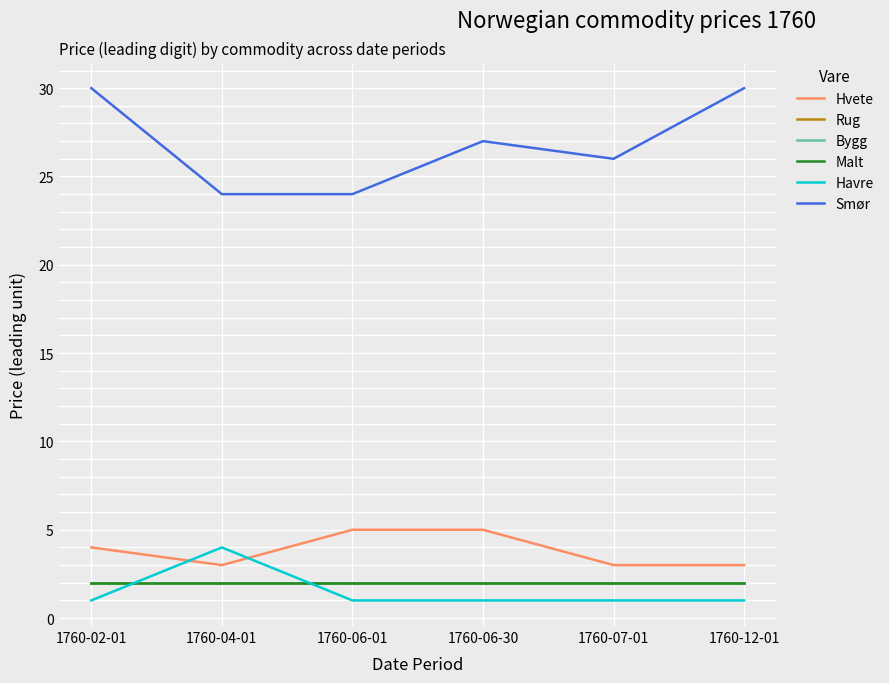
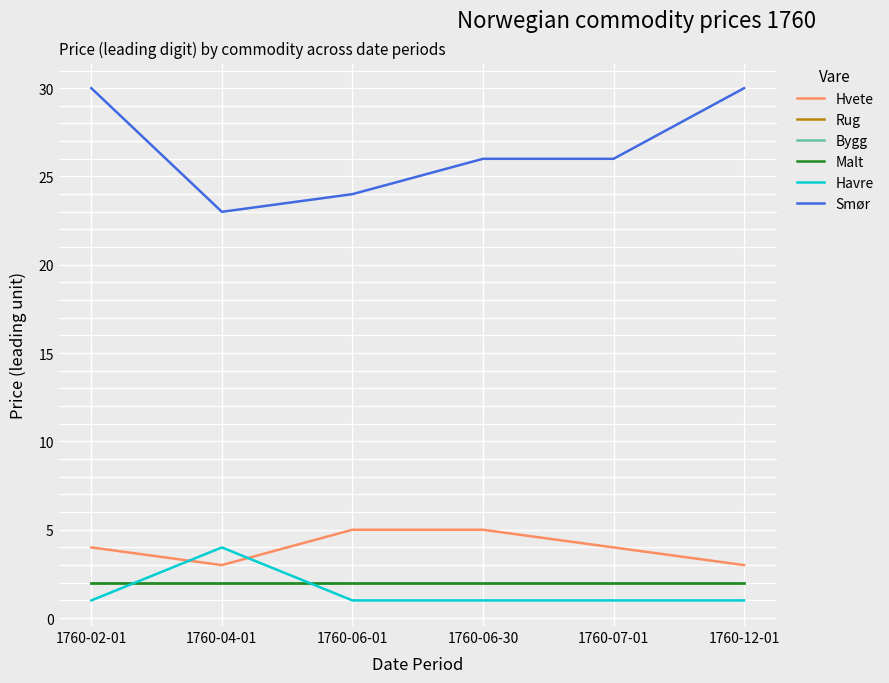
Smør, 1760-04-01: 24 -> 23
Smør, 1760-06-30: 27 -> 26
Hvete, 1760-07-01: 3 -> 4
